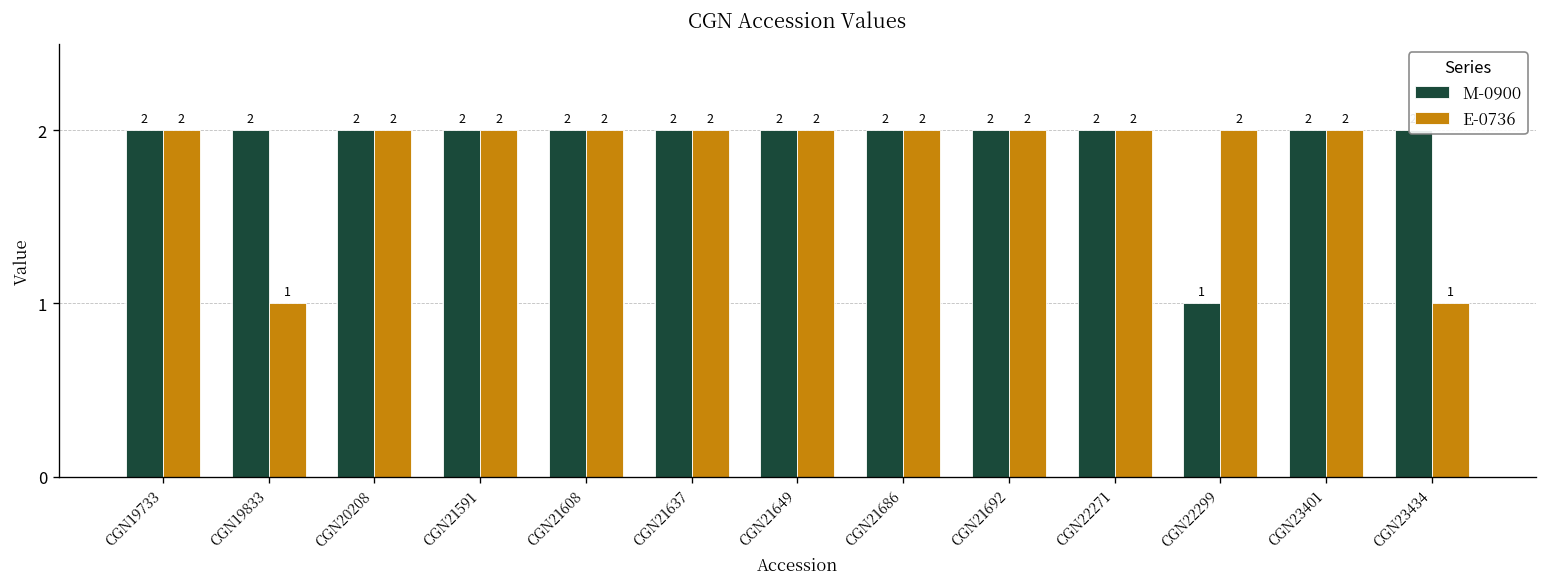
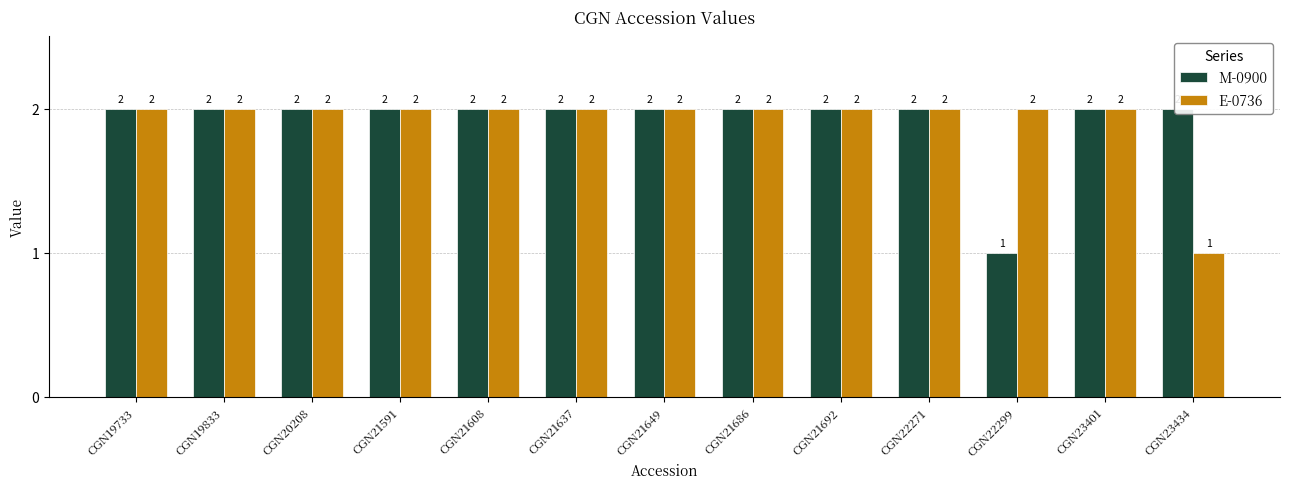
E-0736, CGN19833: 1 -> 2
